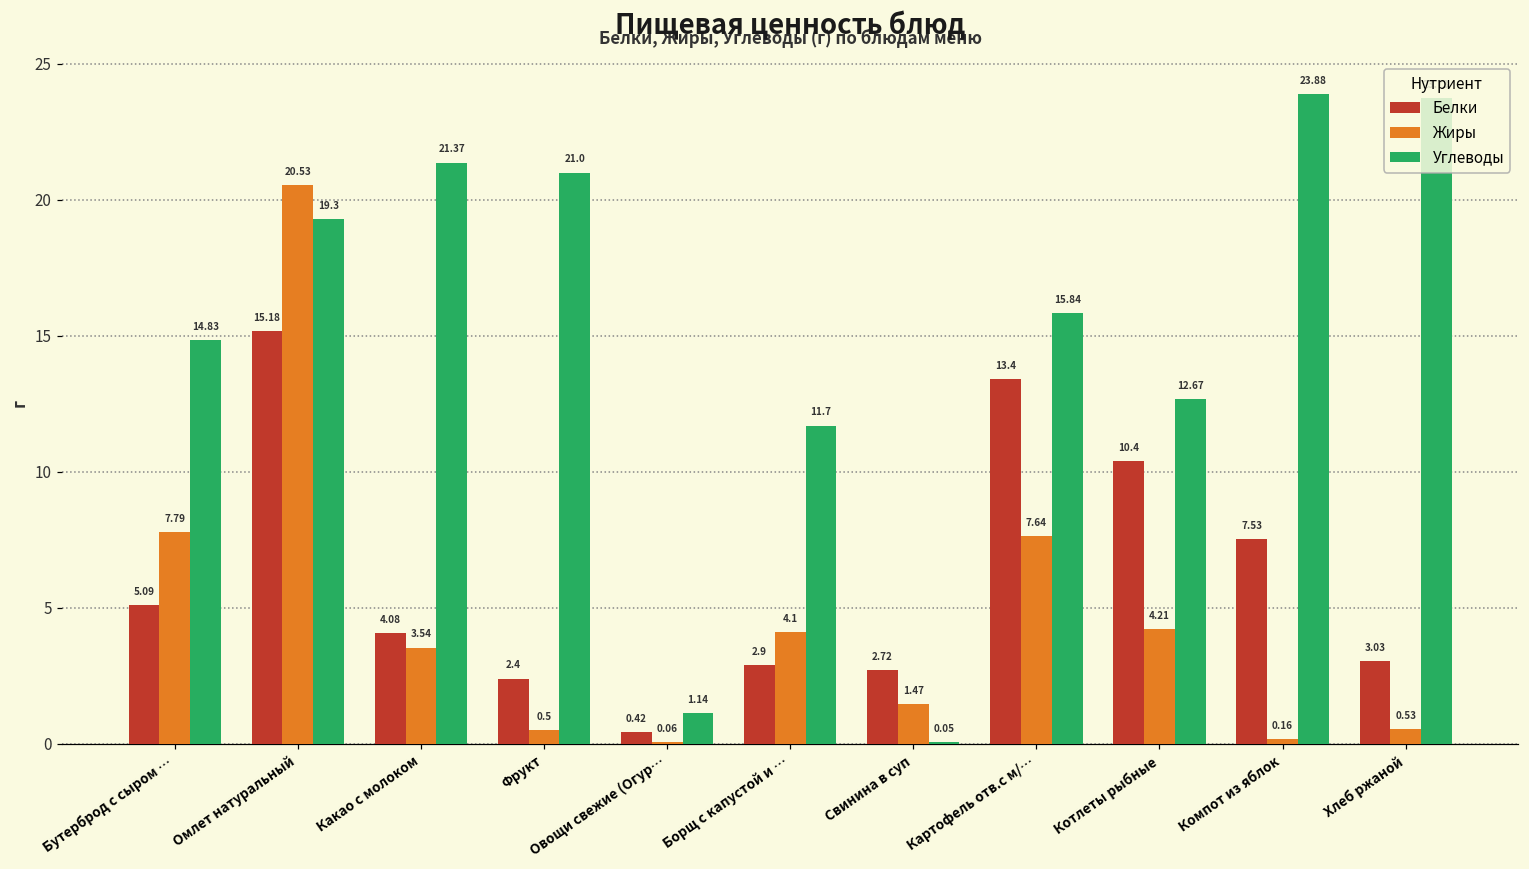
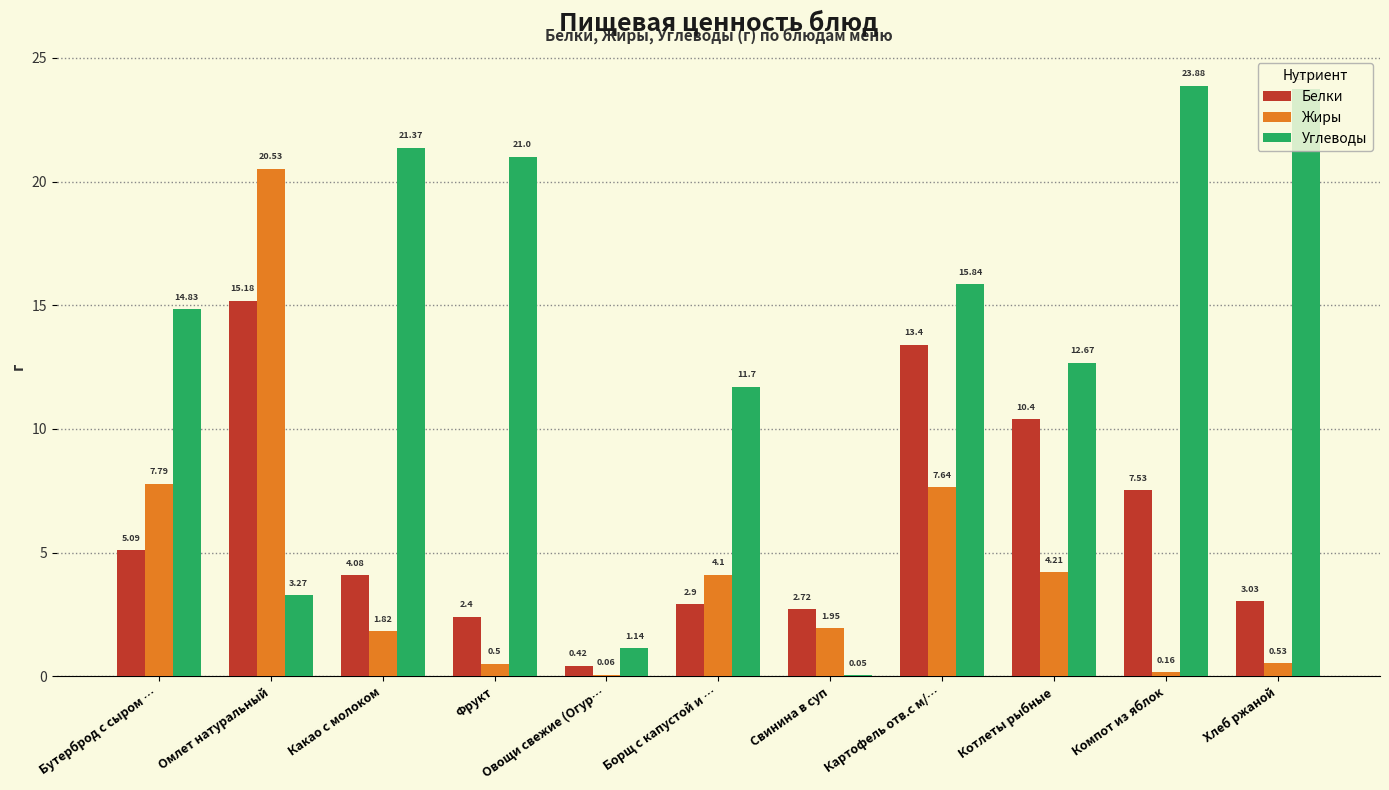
Углеводы, Омлет натуральный: 19.3 -> 3.27
Жиры, Какао с молоком: 3.54 -> 1.82
Жиры, Свинина в суп: 1.47 -> 1.95
